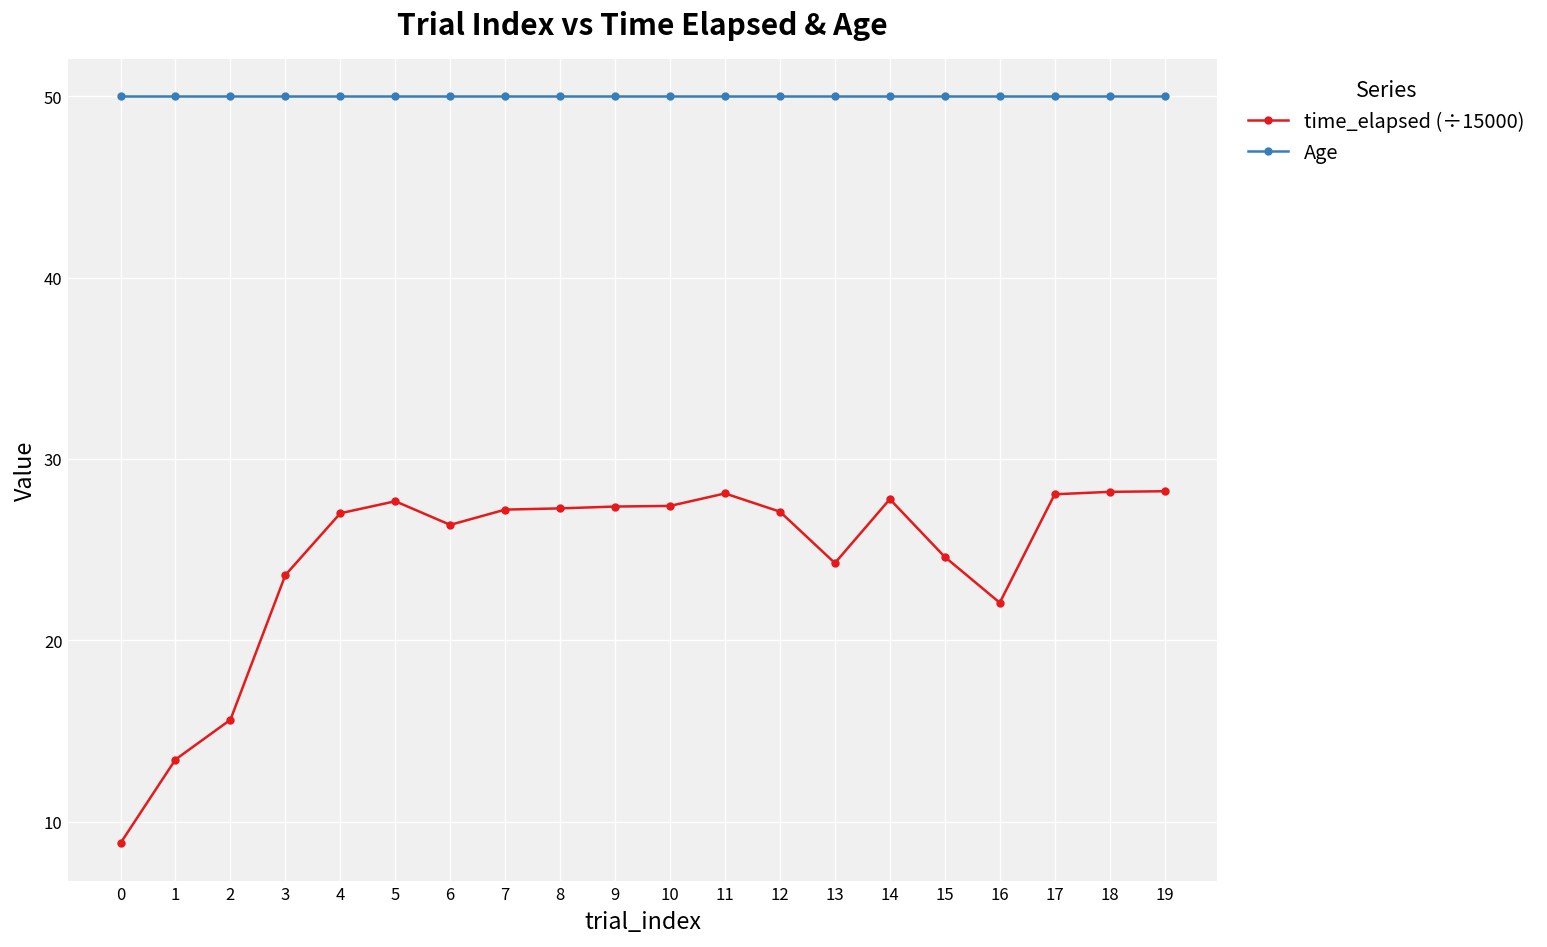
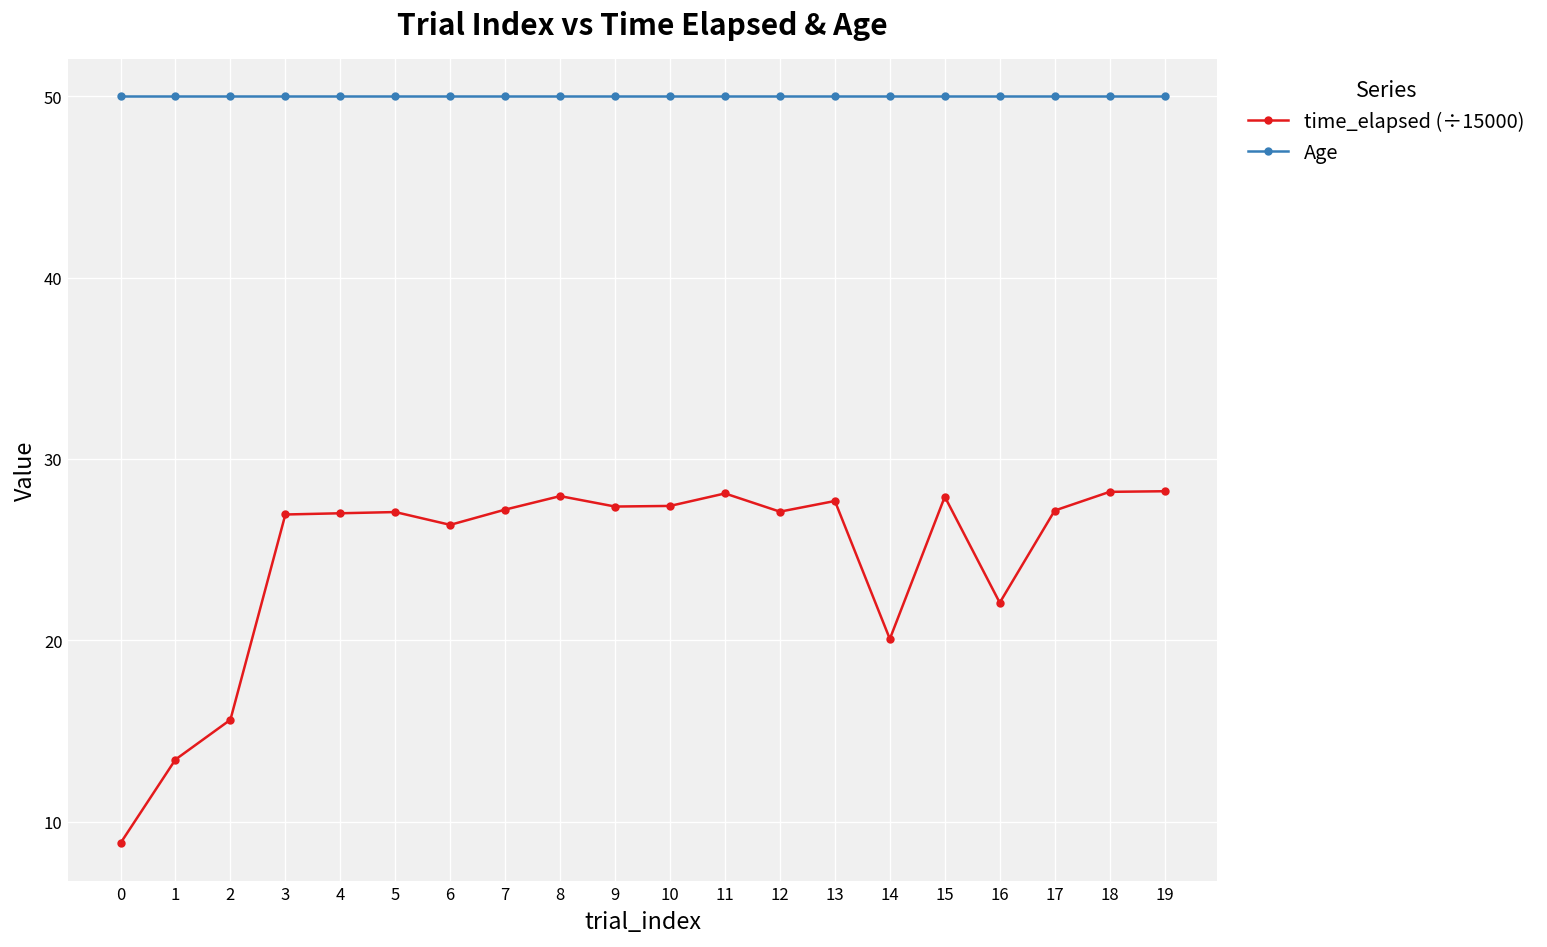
time_elapsed (÷15000), 3: 23.6 -> 26.9
time_elapsed (÷15000), 5: 27.7 -> 27.1
time_elapsed (÷15000), 8: 27.3 -> 28.0
time_elapsed (÷15000), 13: 24.3 -> 27.7
time_elapsed (÷15000), 14: 27.8 -> 20.1
time_elapsed (÷15000), 15: 24.6 -> 27.9
time_elapsed (÷15000), 17: 28.1 -> 27.2
